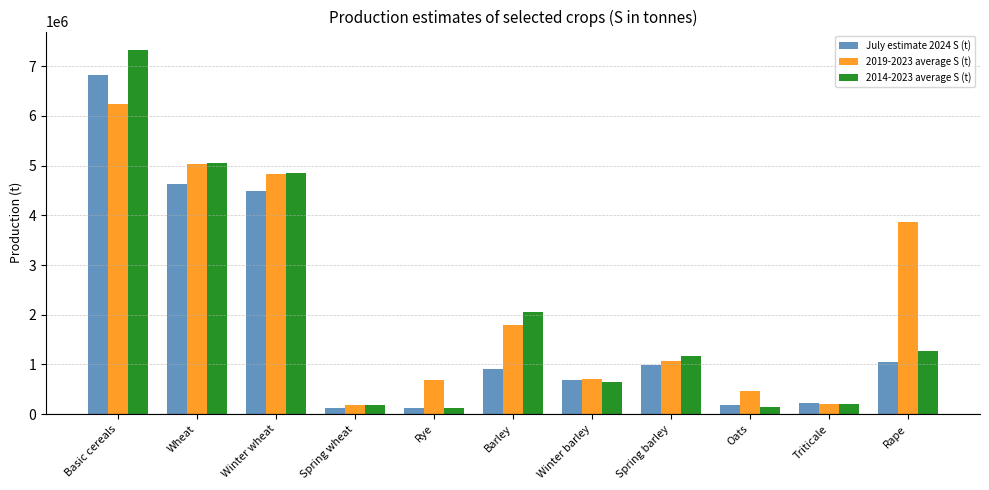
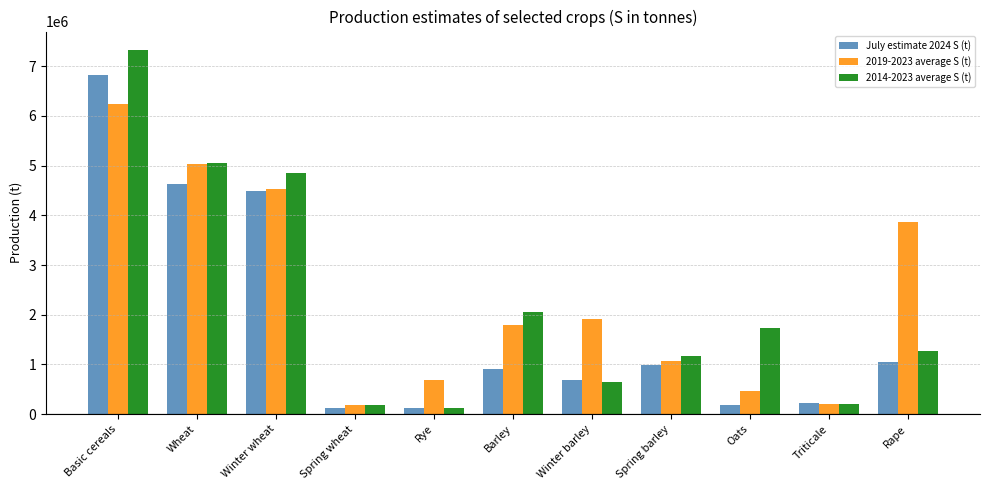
2019-2023 average S (t), Winter wheat: 4800000 -> 4500000
2019-2023 average S (t), Winter barley: 700000 -> 1900000
2014-2023 average S (t), Oats: 200000 -> 1700000
